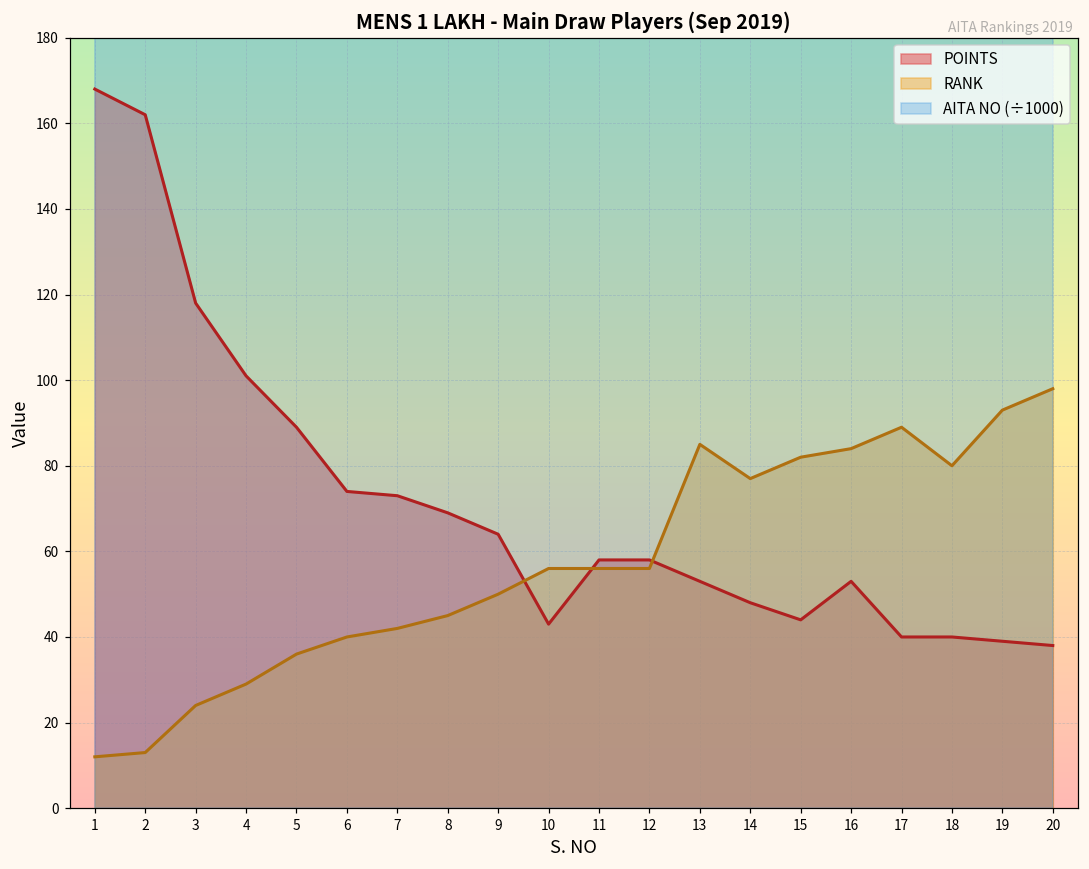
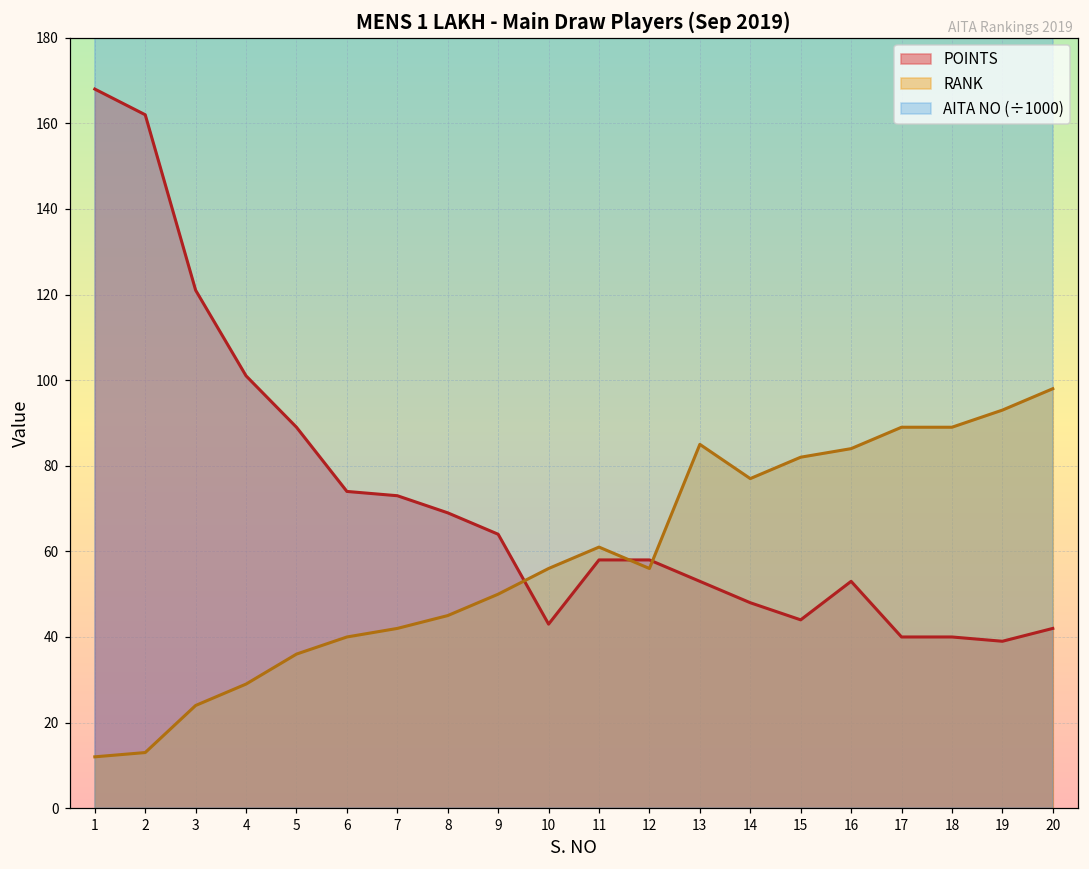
POINTS, 3: 118 -> 121
RANK, 11: 56 -> 61
RANK, 18: 80 -> 89
POINTS, 20: 38 -> 42
